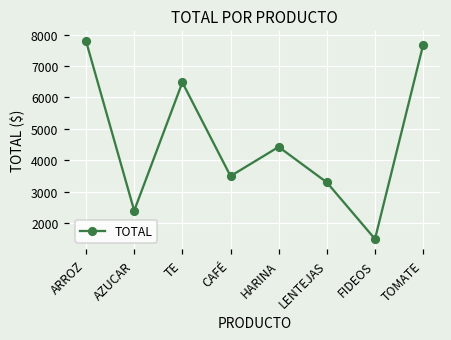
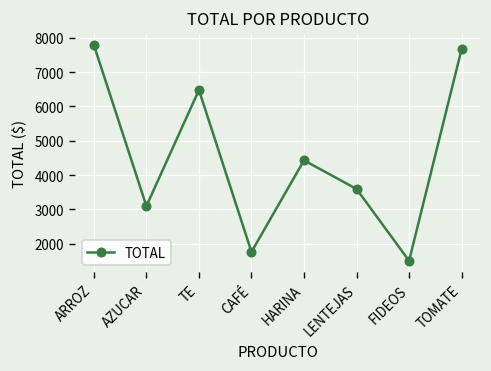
AZUCAR: 2400 -> 3100
CAFÉ: 3500 -> 1800
LENTEJAS: 3300 -> 3600
